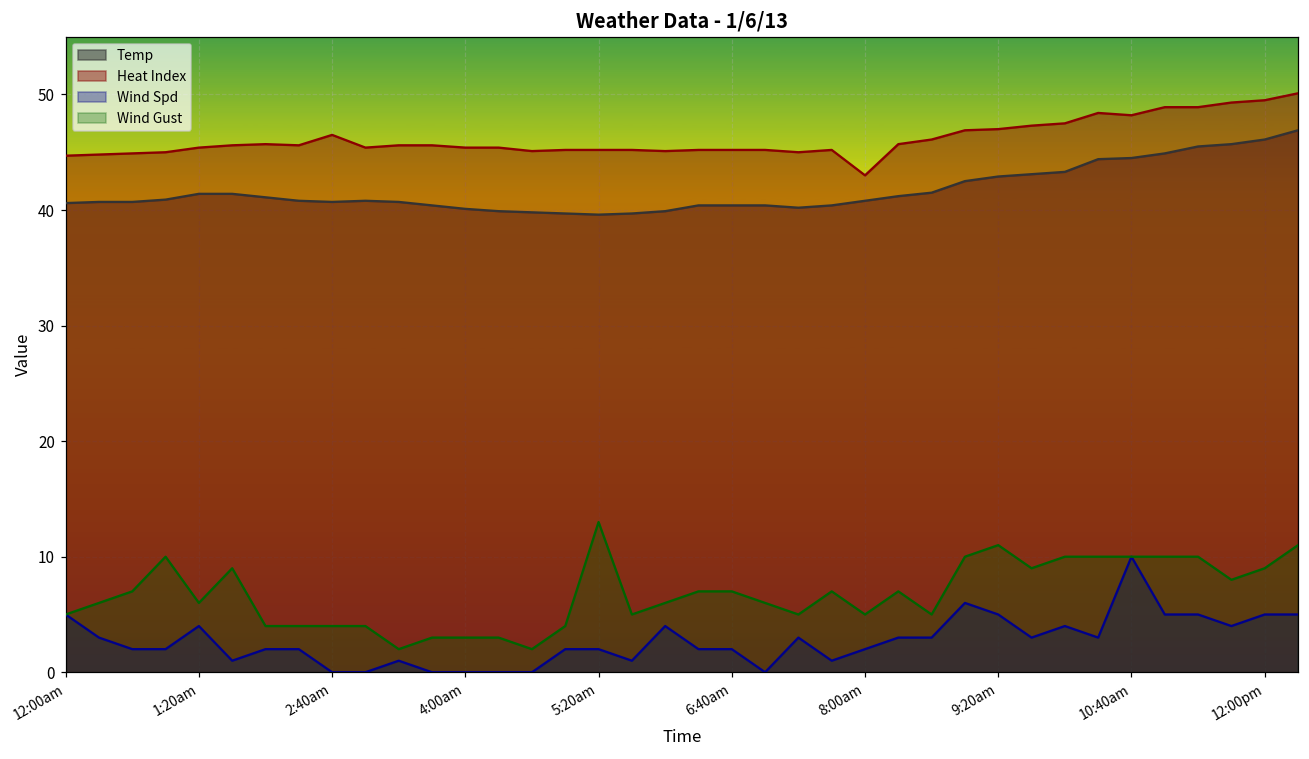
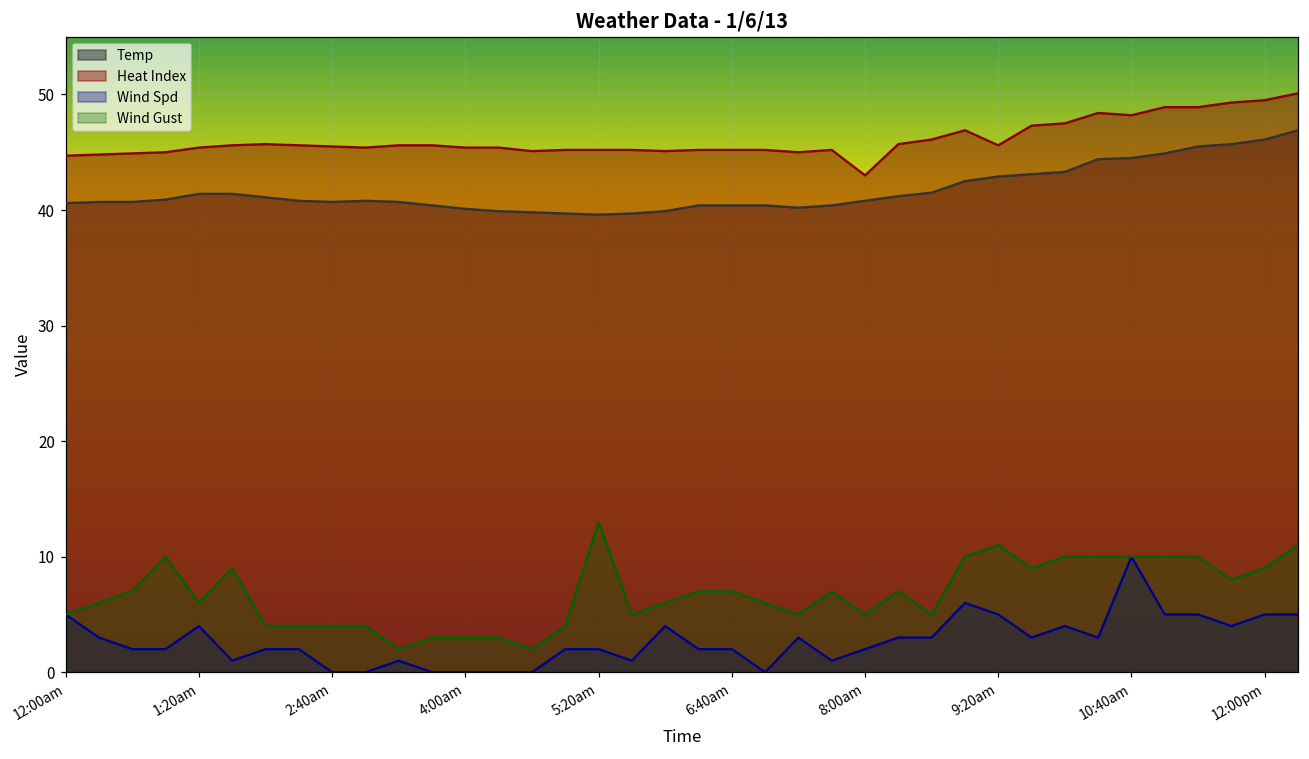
Heat Index, 2:40am: 46.5 -> 45.5
Heat Index, 9:20am: 47.0 -> 45.6
